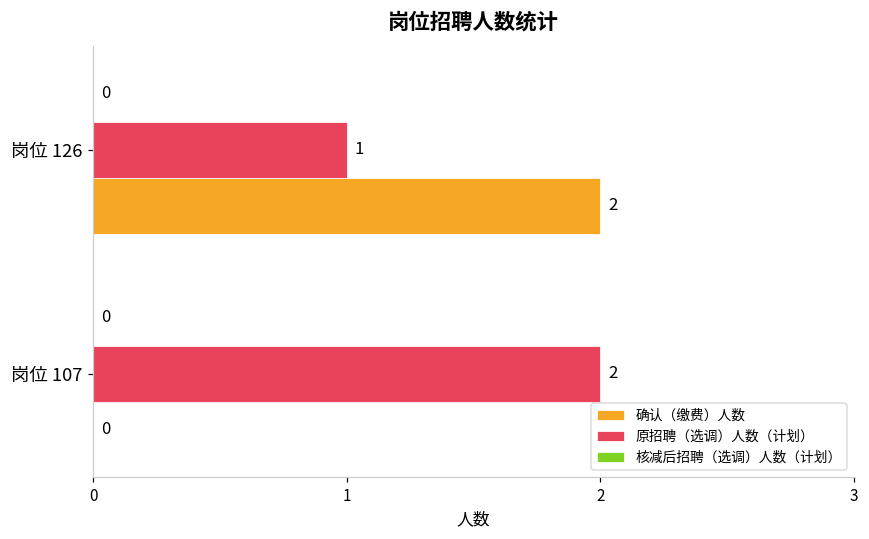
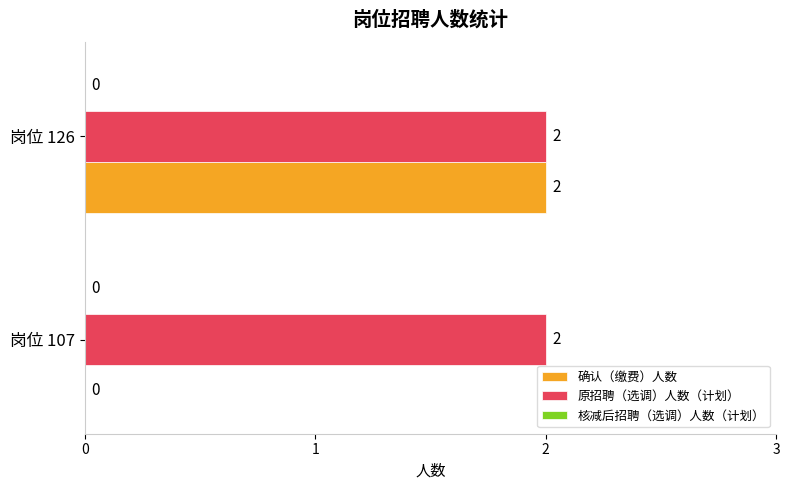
原招聘（选调）人数（计划）, 岗位 126: 1 -> 2
